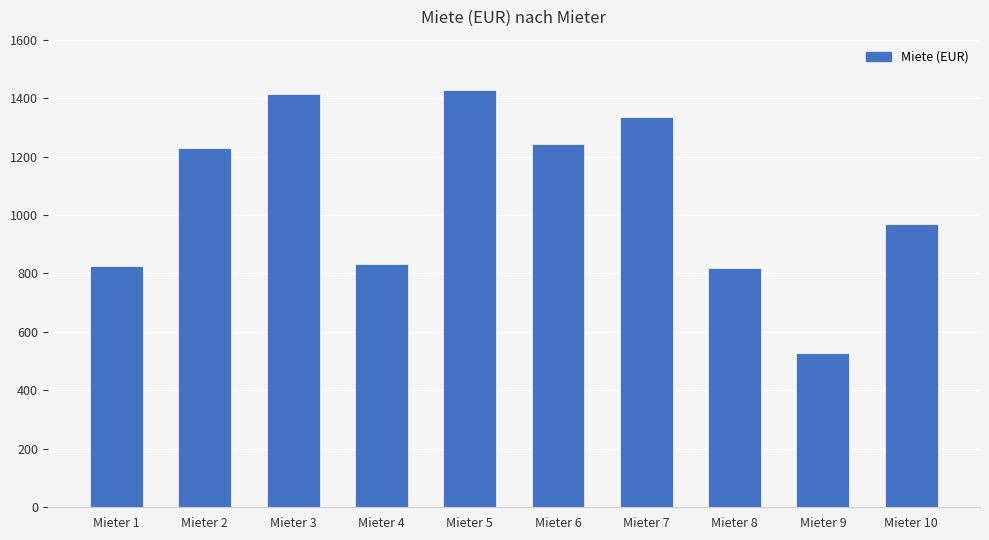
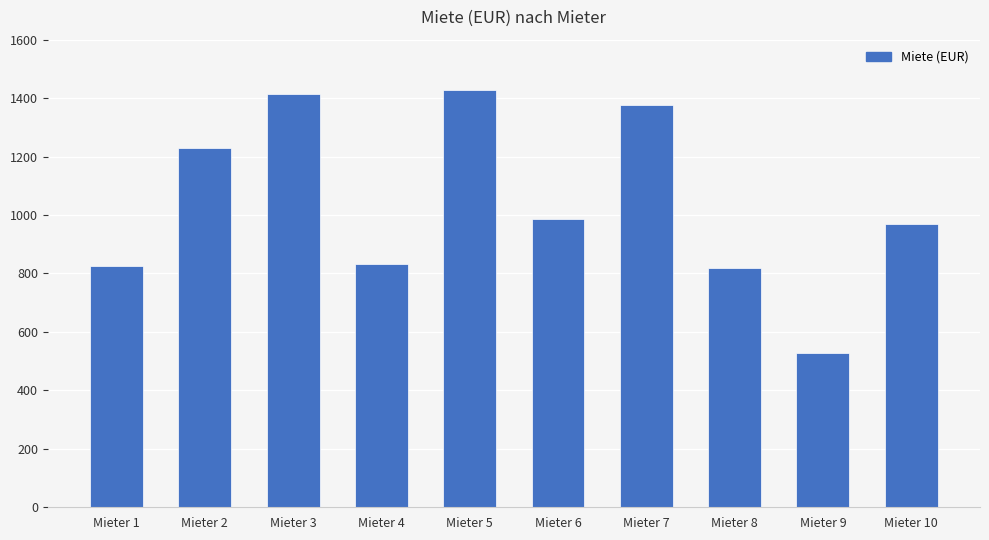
Mieter 6: 1240 -> 990
Mieter 7: 1340 -> 1380
